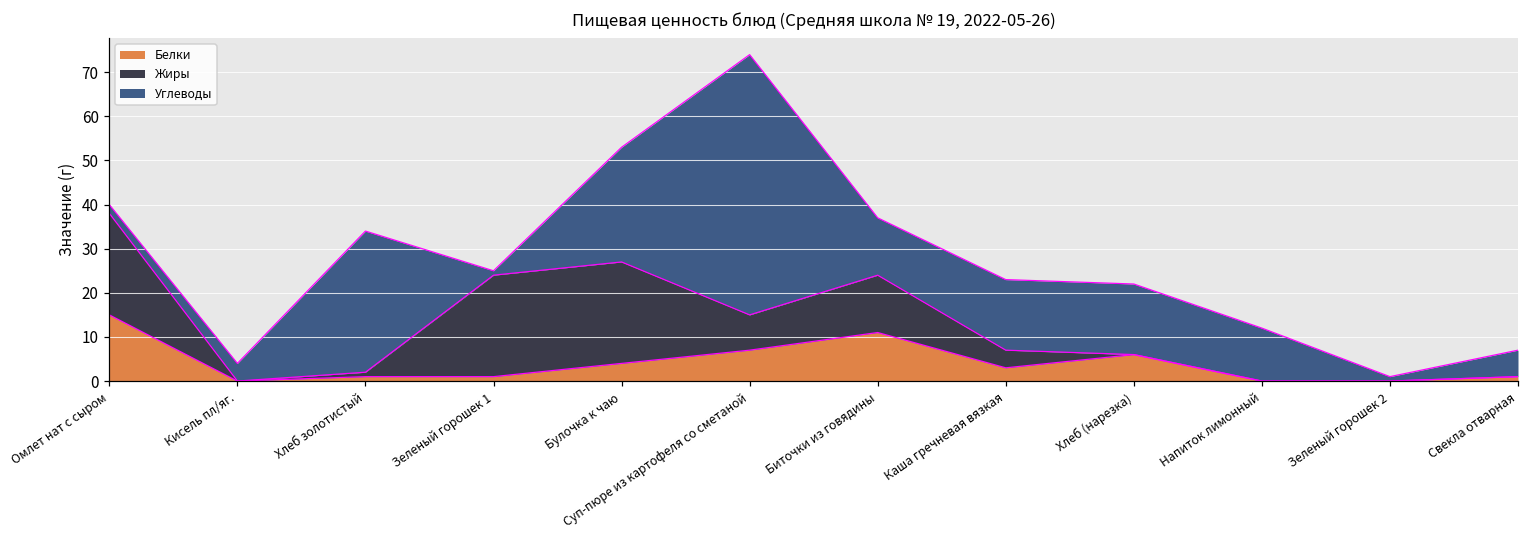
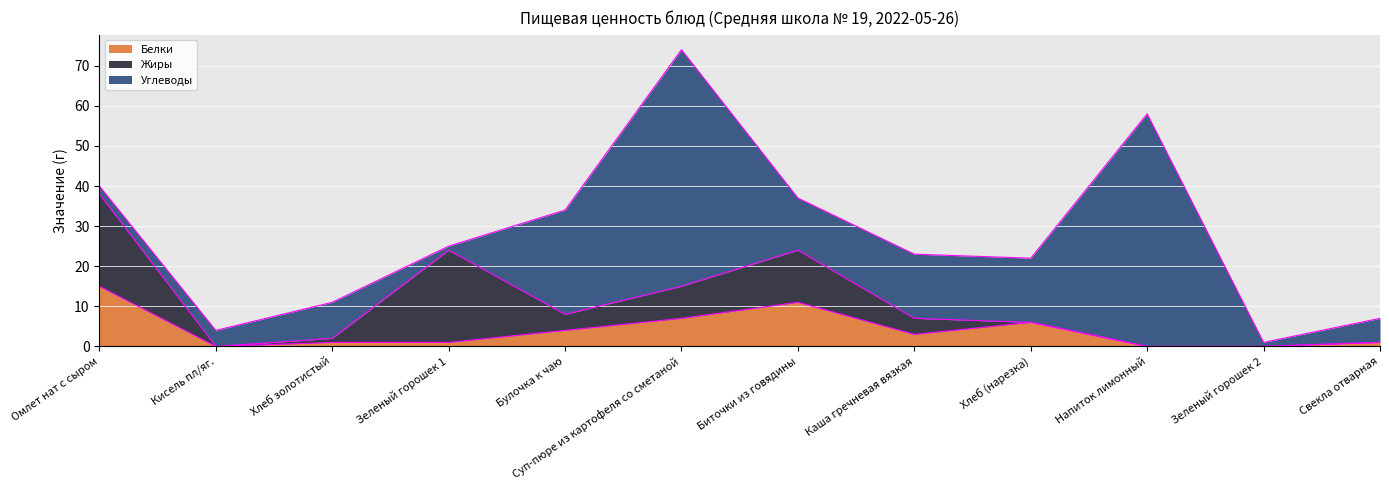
Углеводы, Хлеб золотистый: 32 -> 9
Жиры, Булочка к чаю: 23 -> 4
Углеводы, Напиток лимонный: 12 -> 58
